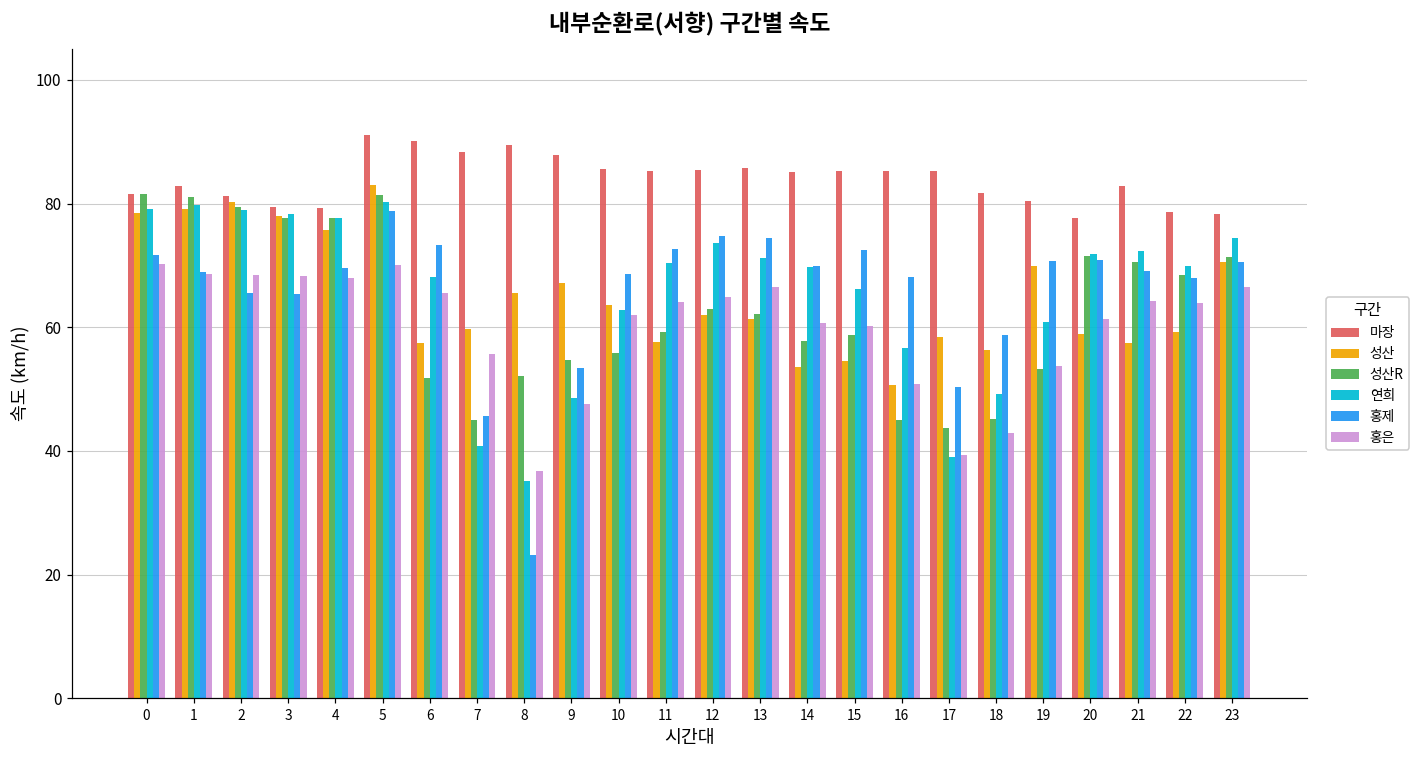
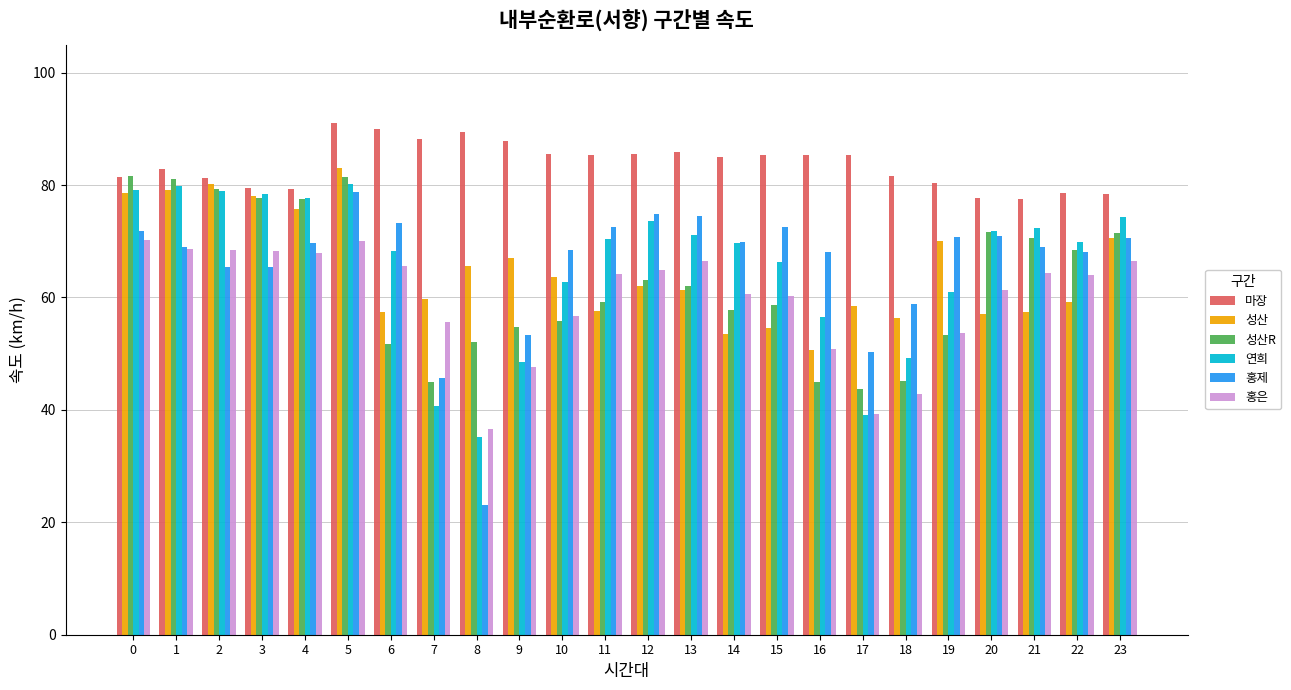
홍은, 10: 62 -> 57
성산, 20: 59 -> 57
마장, 21: 83 -> 78
